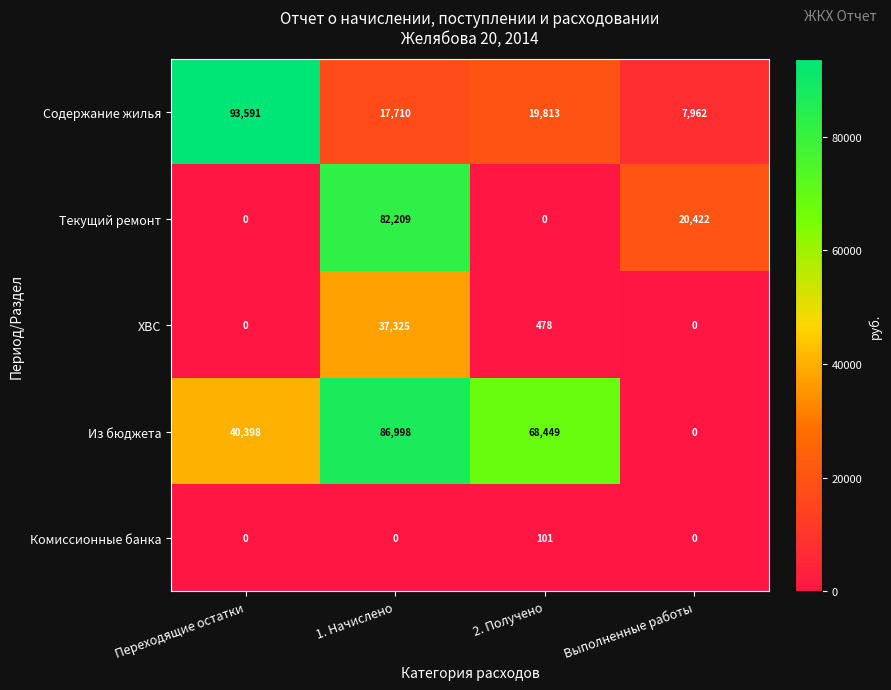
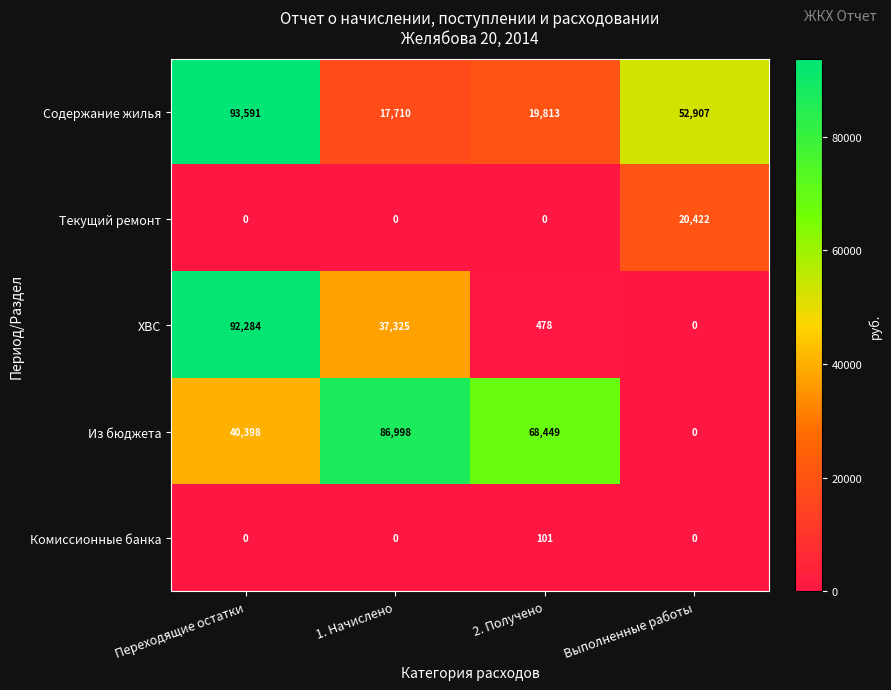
Содержание жилья, Выполненные работы: 7,962 -> 52,907
Текущий ремонт, 1. Начислено: 82,209 -> 0
ХВС, Переходящие остатки: 0 -> 92,284
